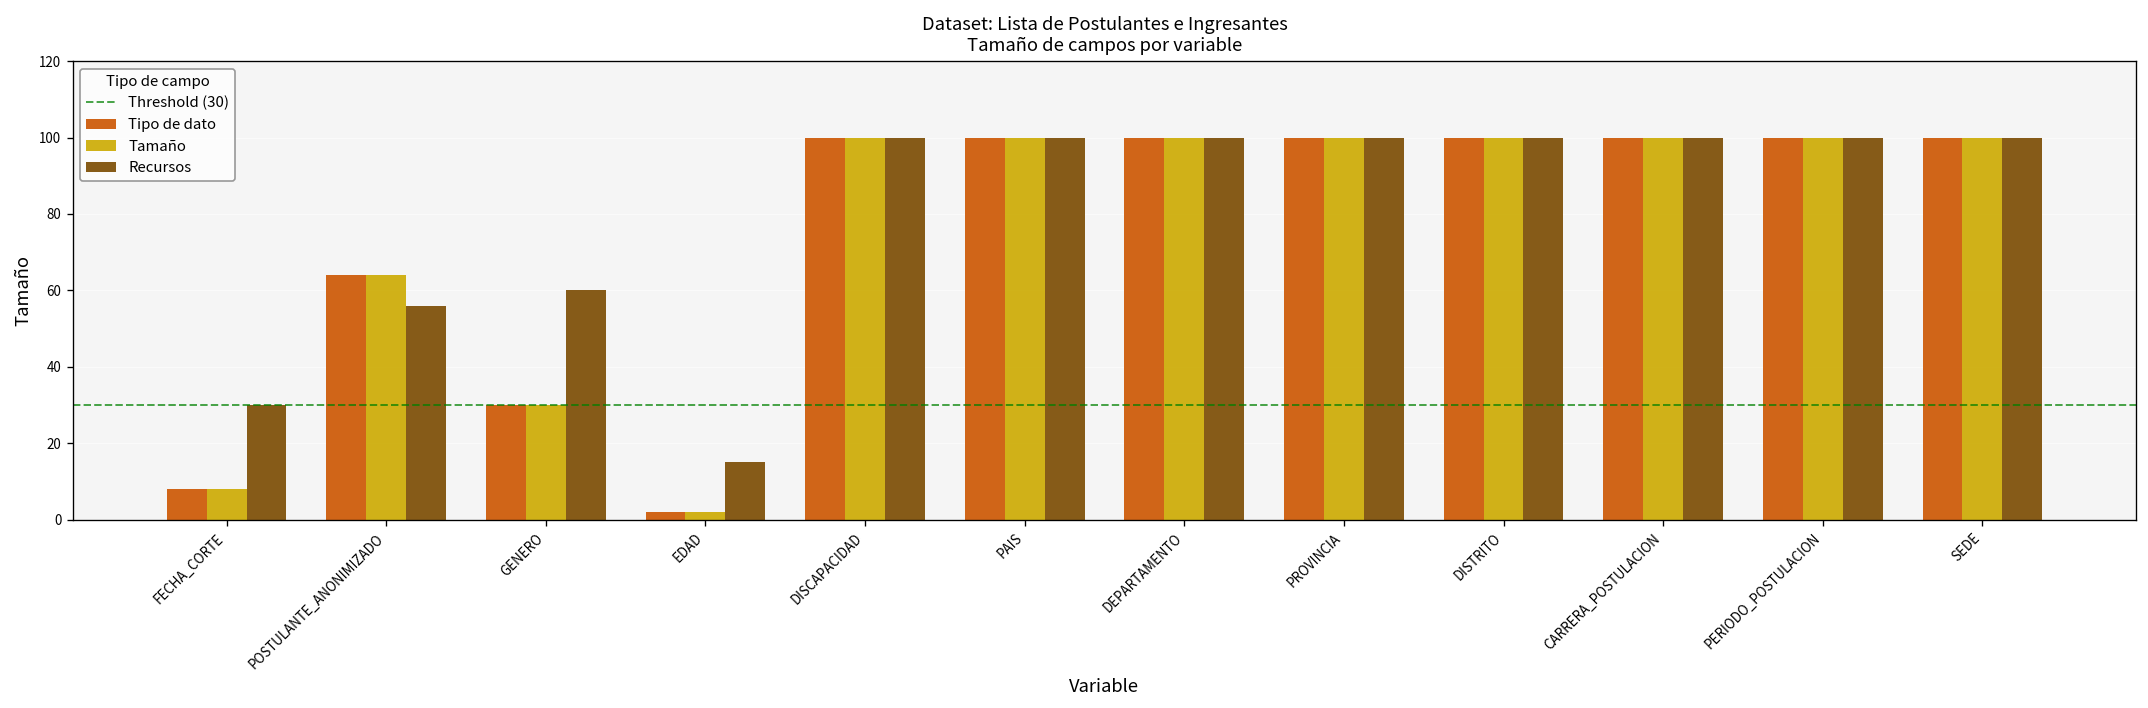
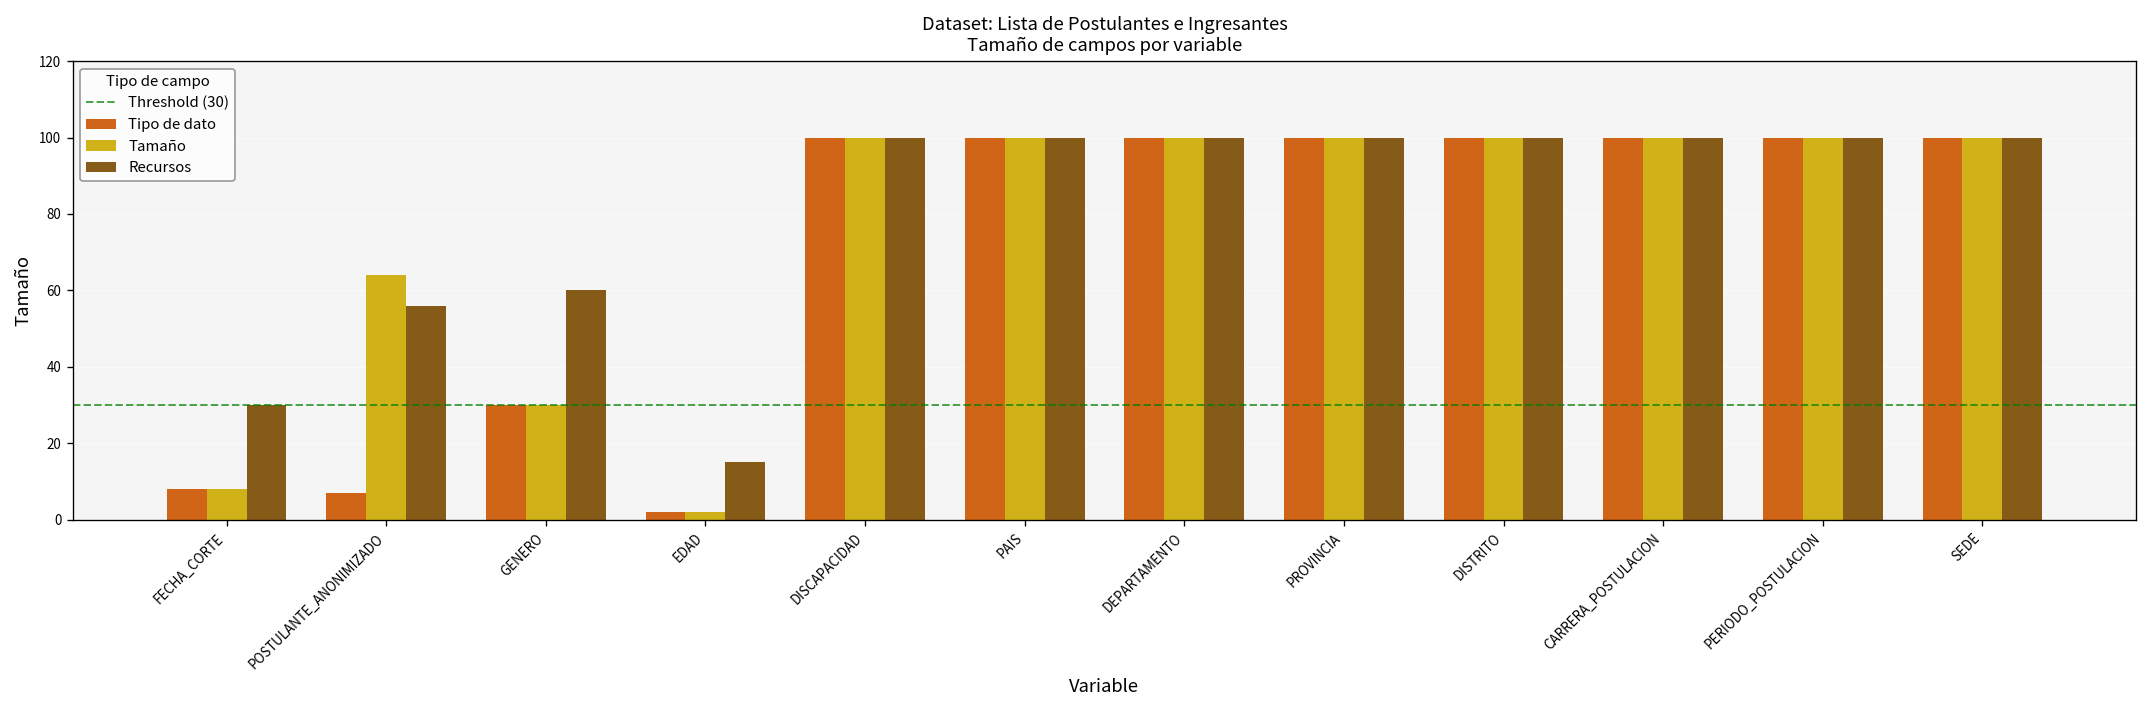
Tipo de dato, POSTULANTE_ANONIMIZADO: 64 -> 7
